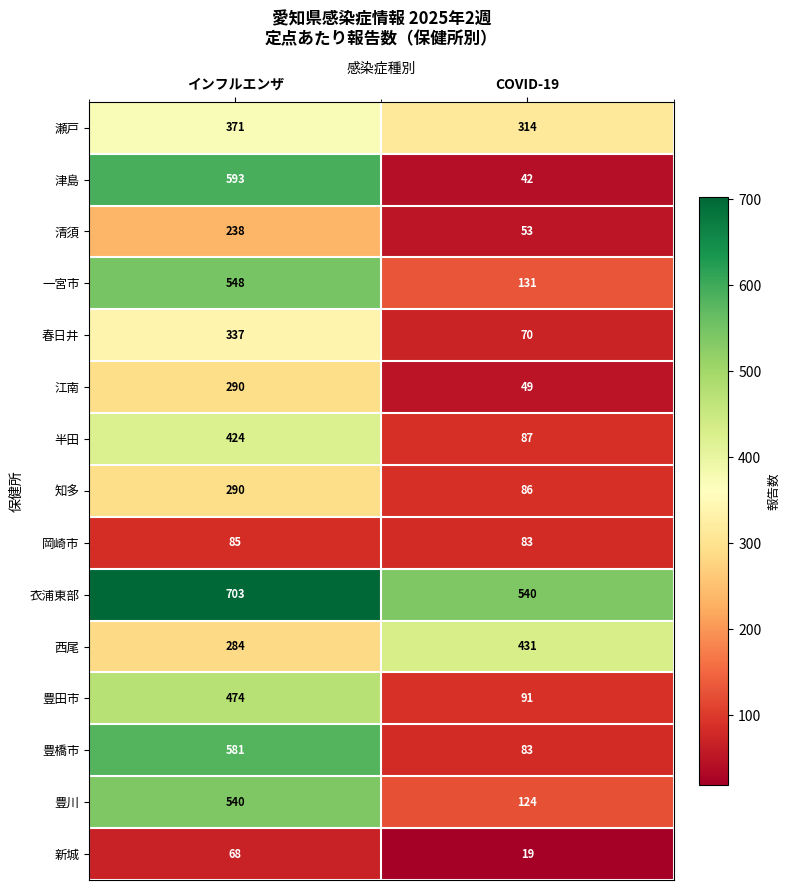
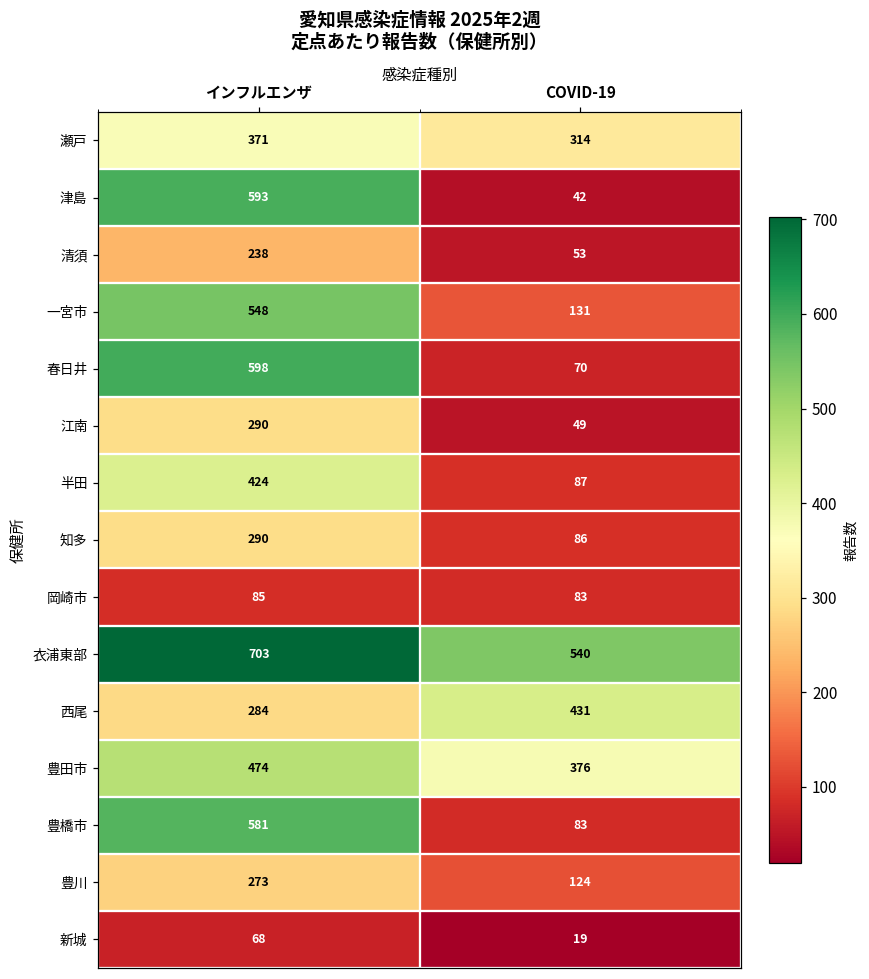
春日井, インフルエンザ: 337 -> 598
豊田市, COVID-19: 91 -> 376
豊川, インフルエンザ: 540 -> 273
